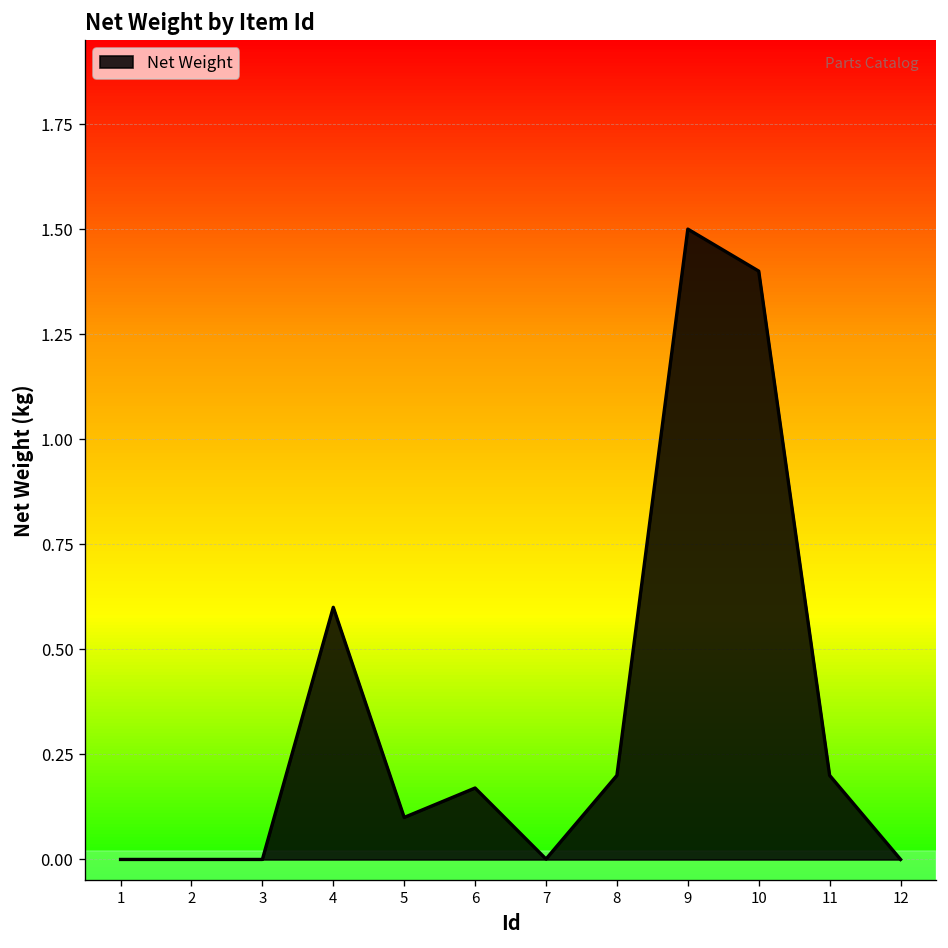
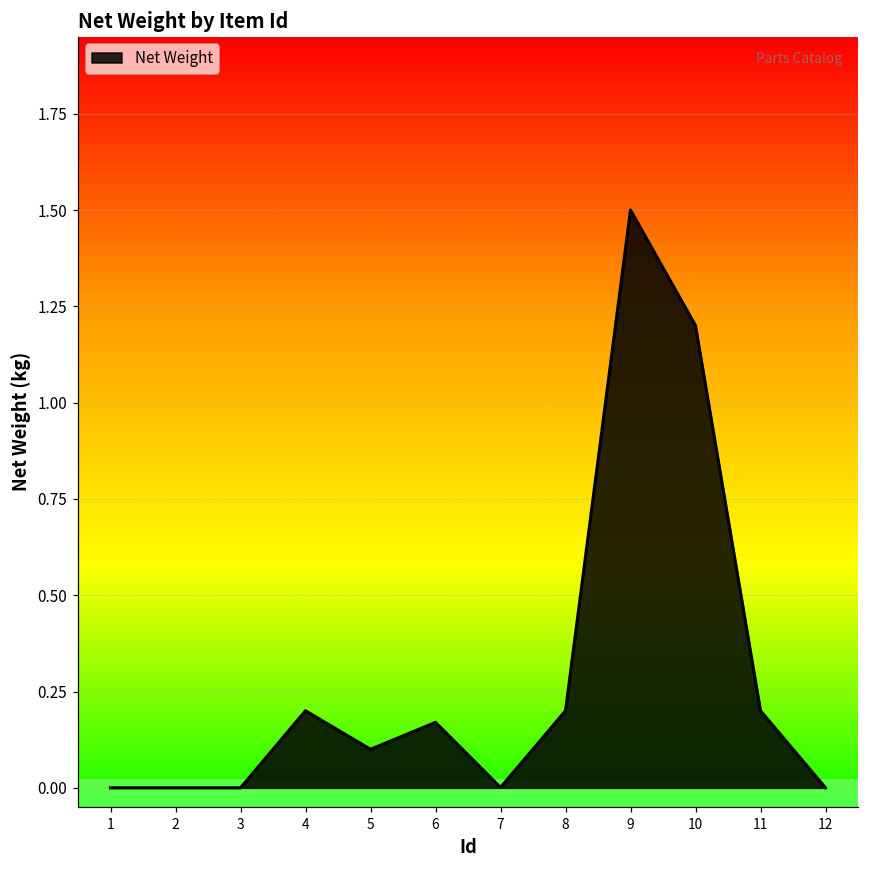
4: 0.6 -> 0.2
10: 1.4 -> 1.2
